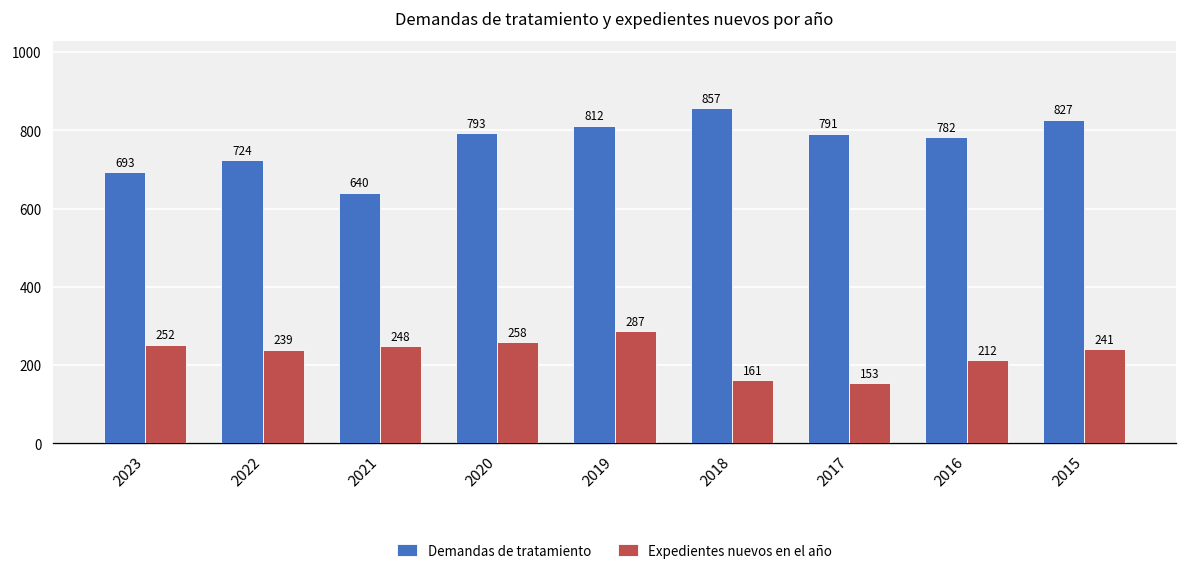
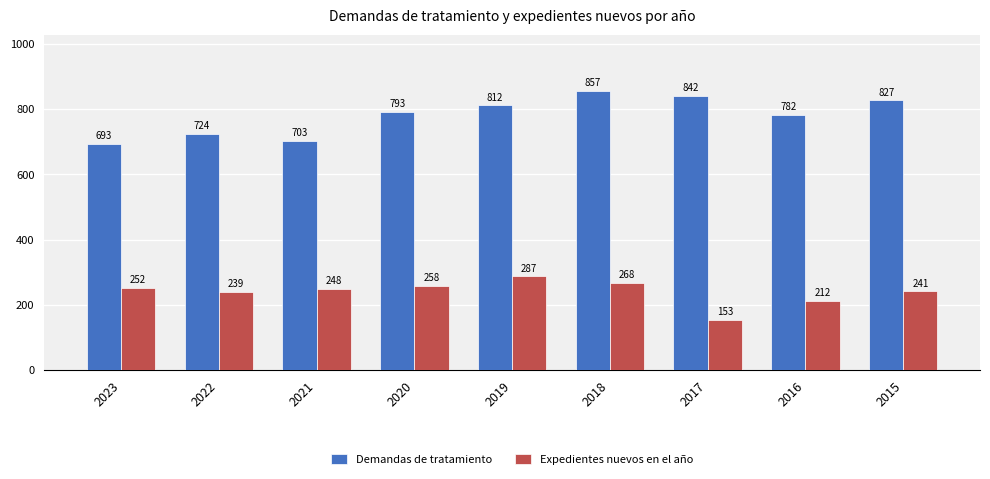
Demandas de tratamiento, 2021: 640 -> 703
Expedientes nuevos en el año, 2018: 161 -> 268
Demandas de tratamiento, 2017: 791 -> 842
